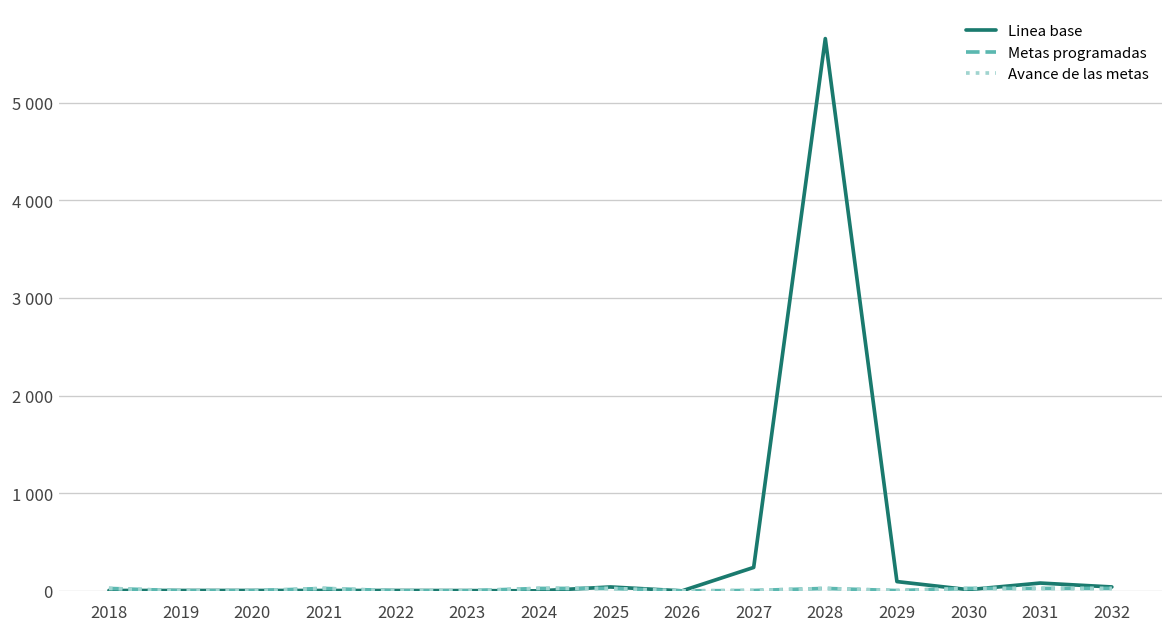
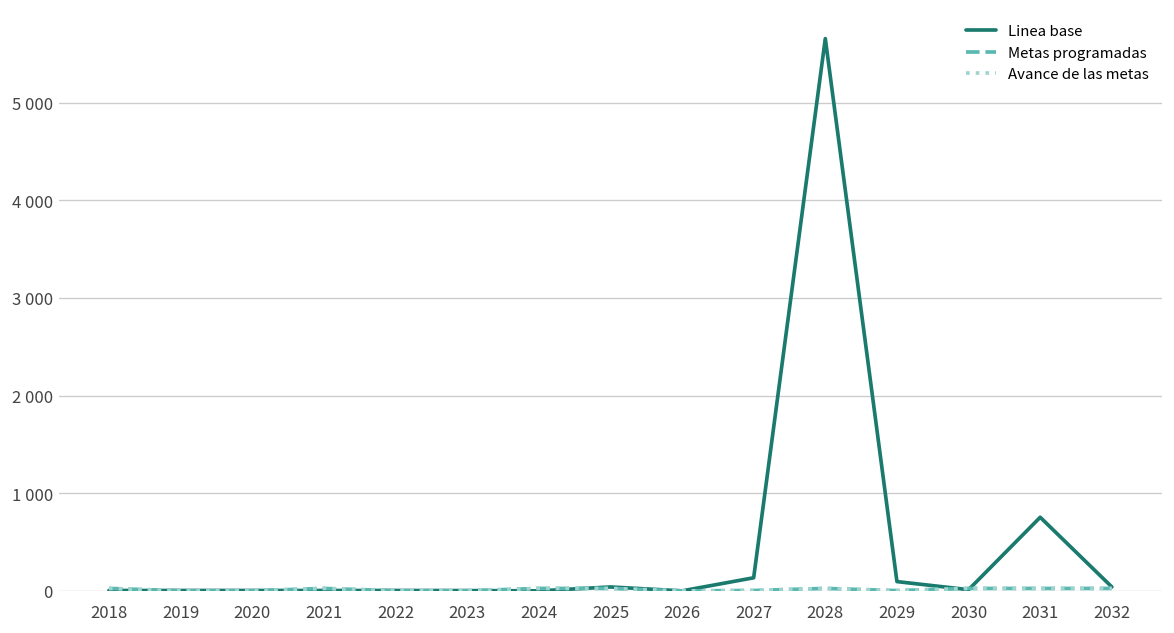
Linea base, 2027: 200 -> 100
Linea base, 2031: 100 -> 800
